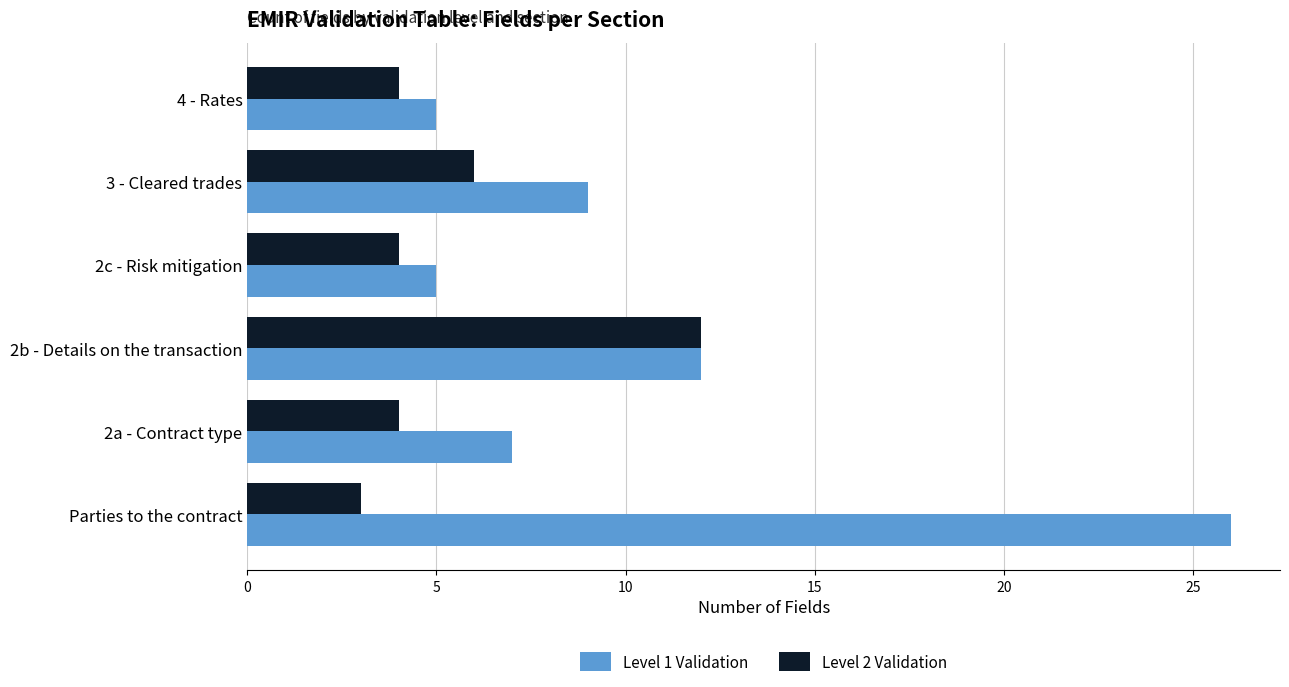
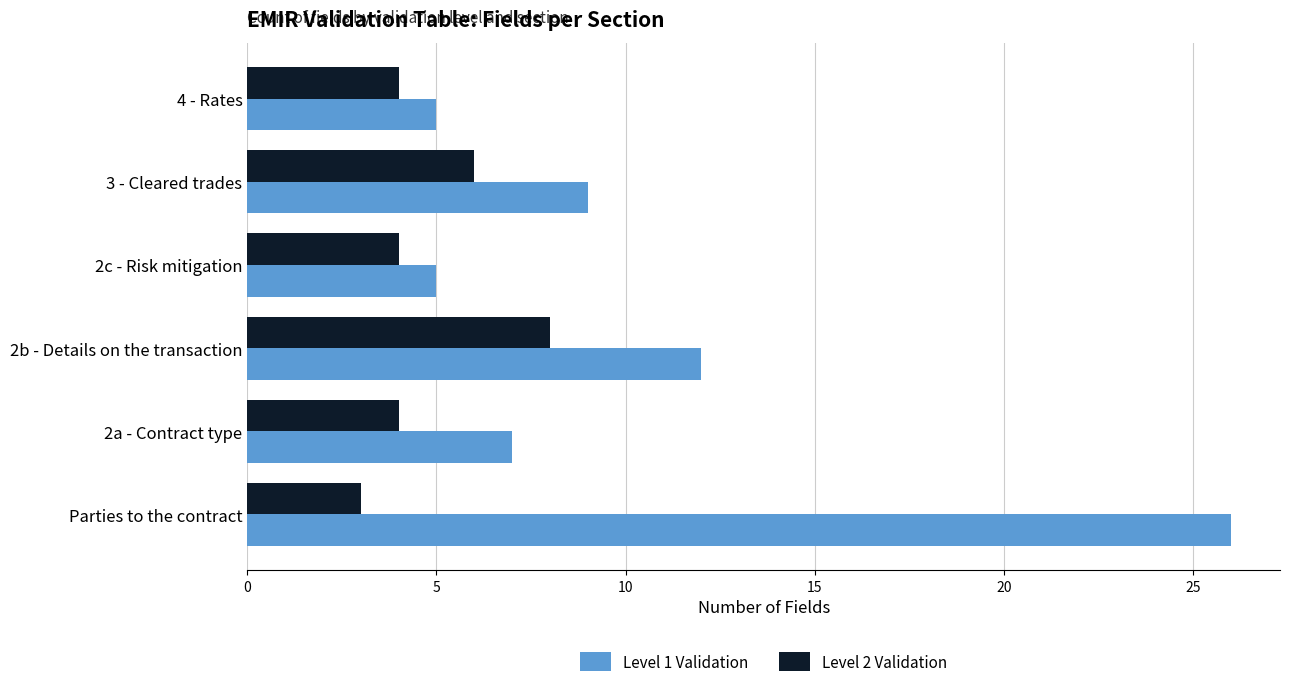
Level 2 Validation, 2b - Details on the transaction: 12 -> 8
